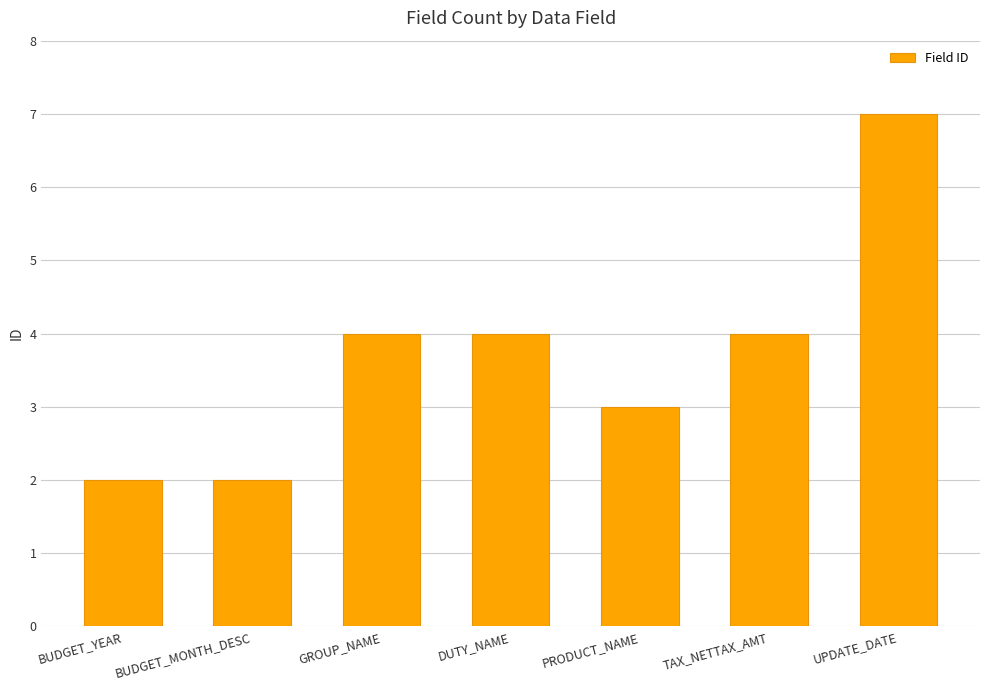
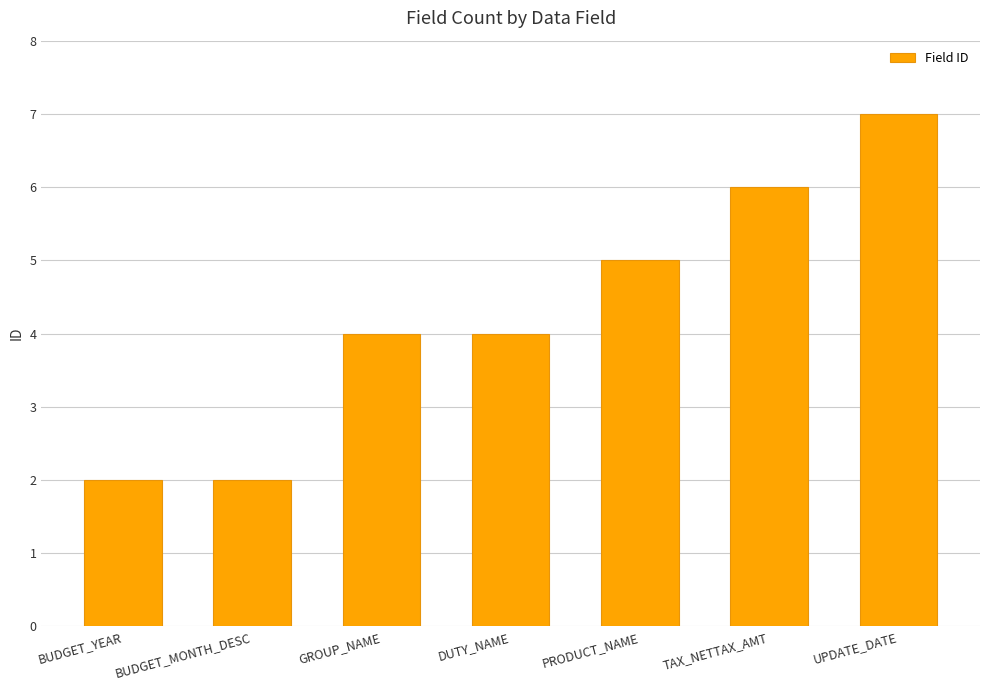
PRODUCT_NAME: 3 -> 5
TAX_NETTAX_AMT: 4 -> 6
